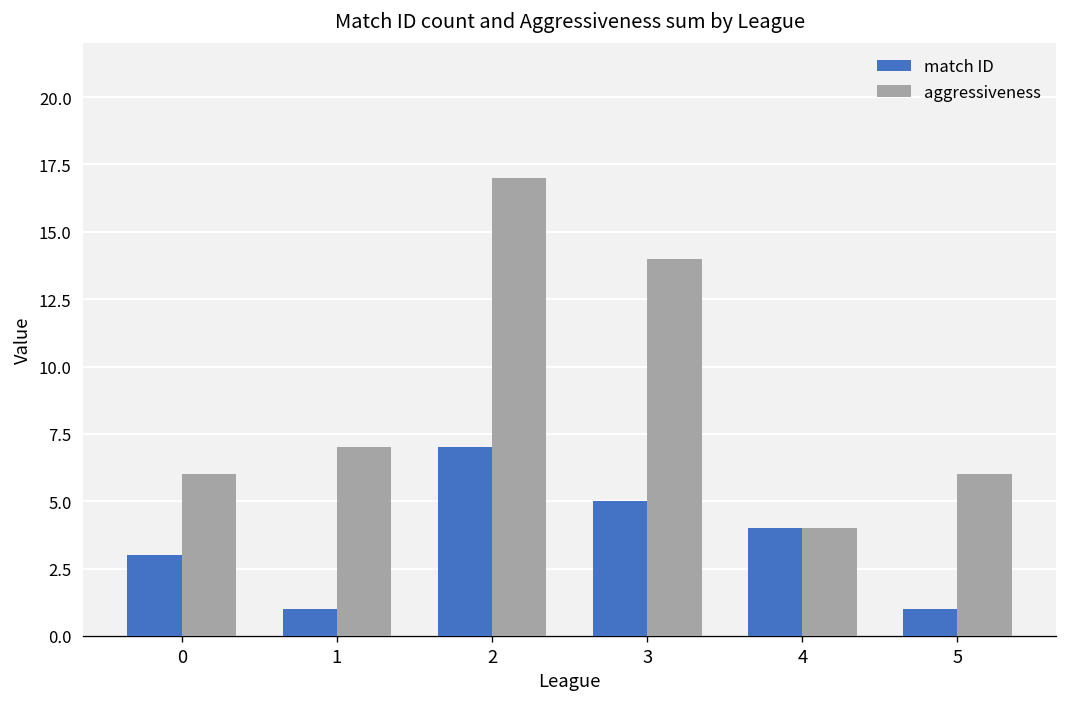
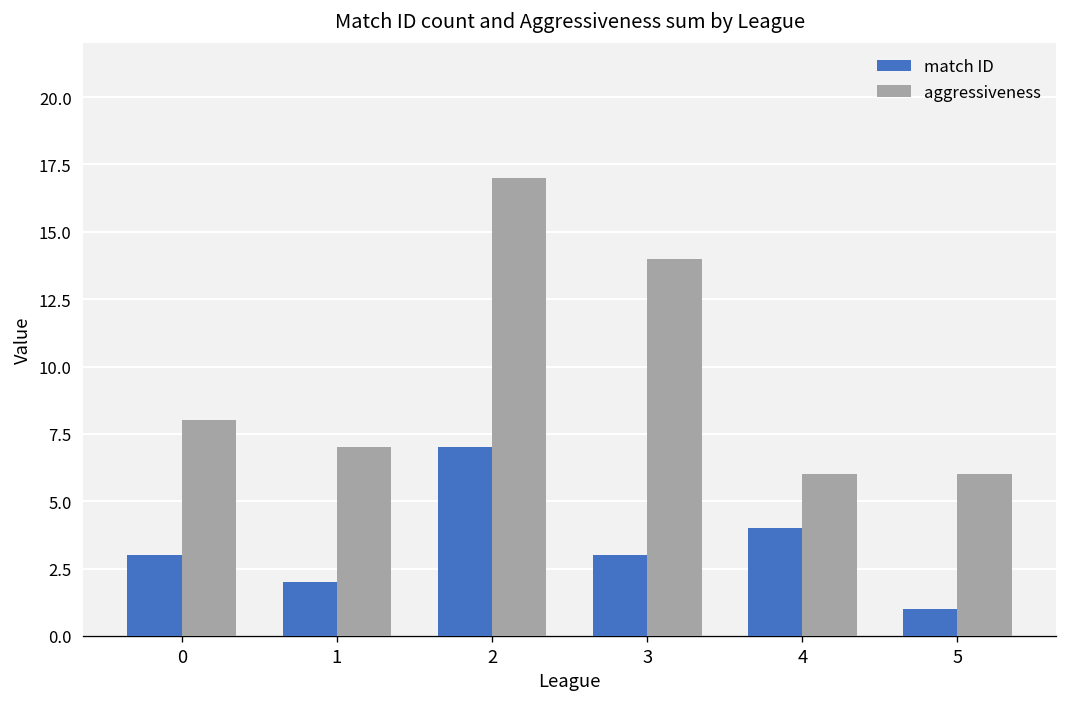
aggressiveness, 0: 6 -> 8
match ID, 1: 1 -> 2
match ID, 3: 5 -> 3
aggressiveness, 4: 4 -> 6
